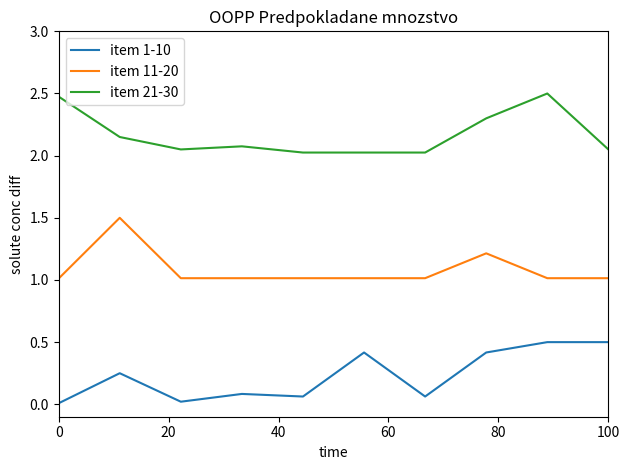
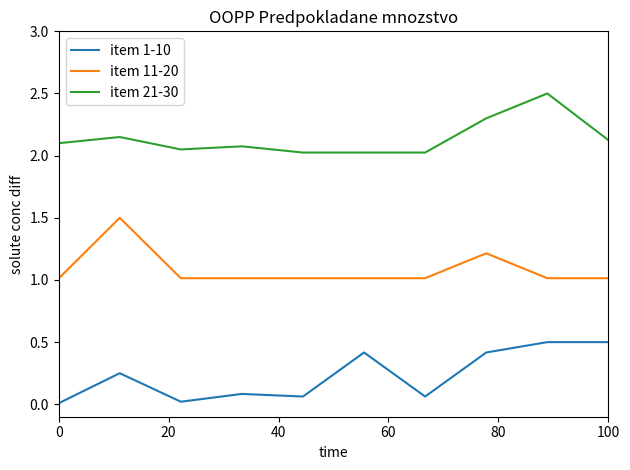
item 21-30, 0: 2.48 -> 2.10
item 21-30, 100: 2.05 -> 2.13
